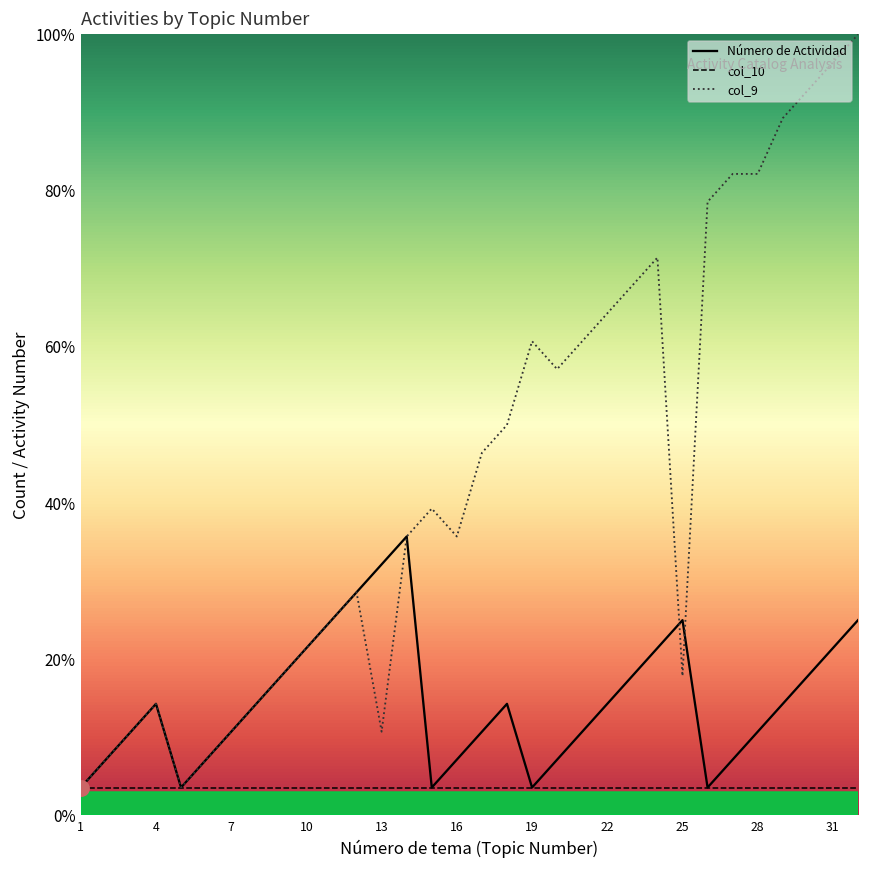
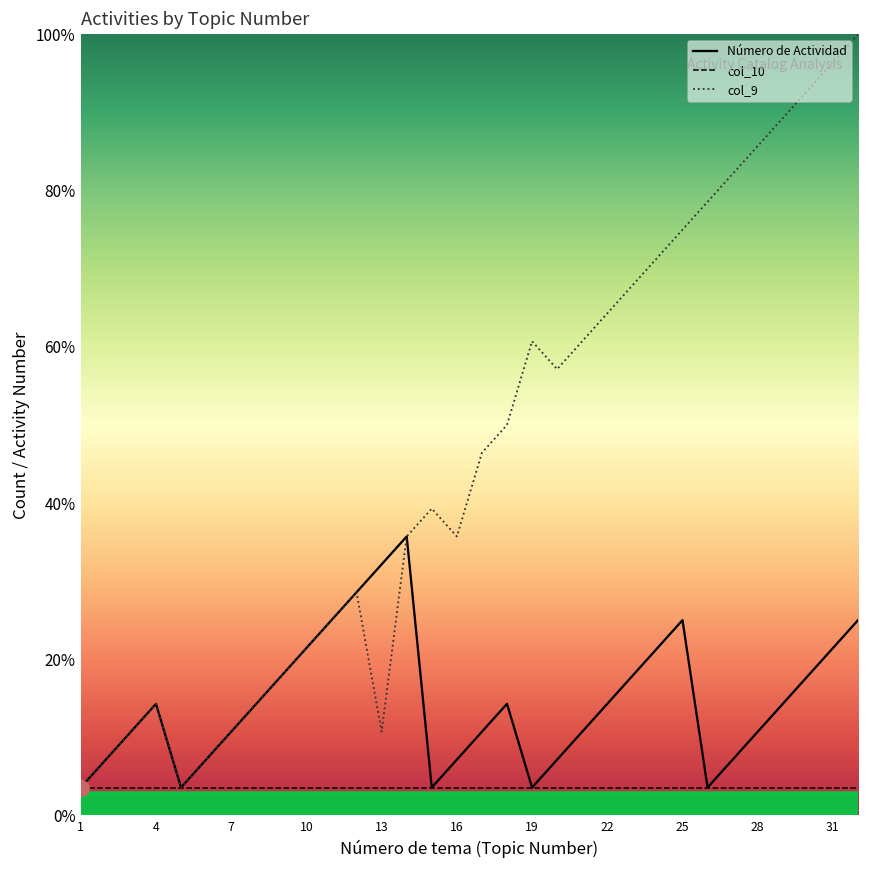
col_9, 25: 18% -> 75%
col_9, 28: 82% -> 86%
